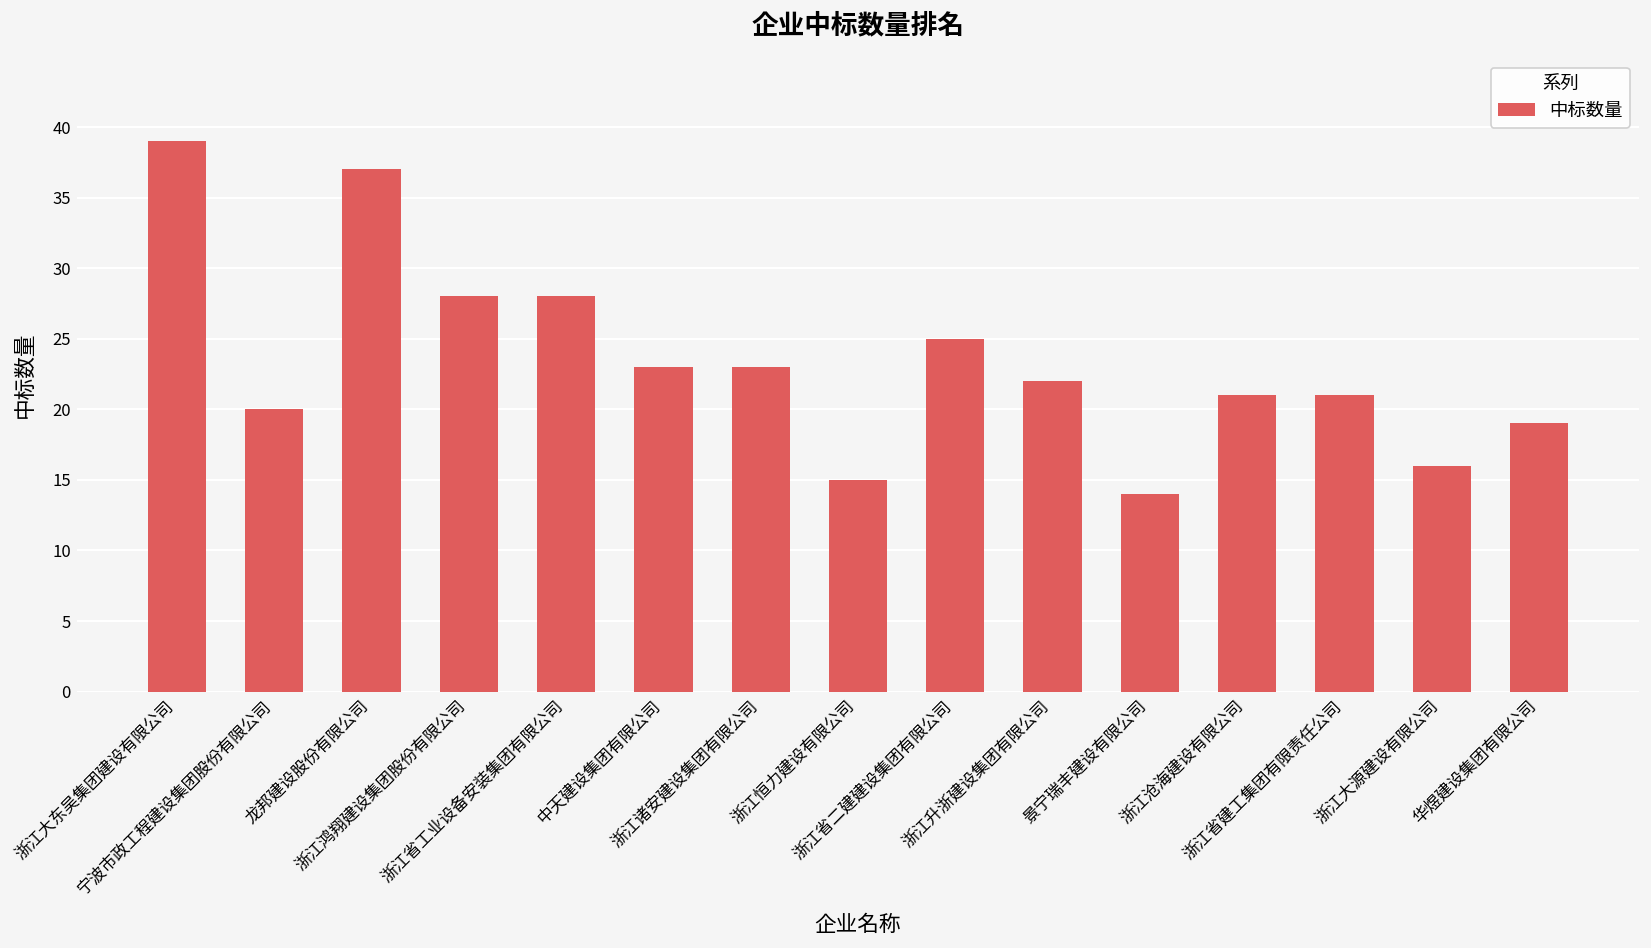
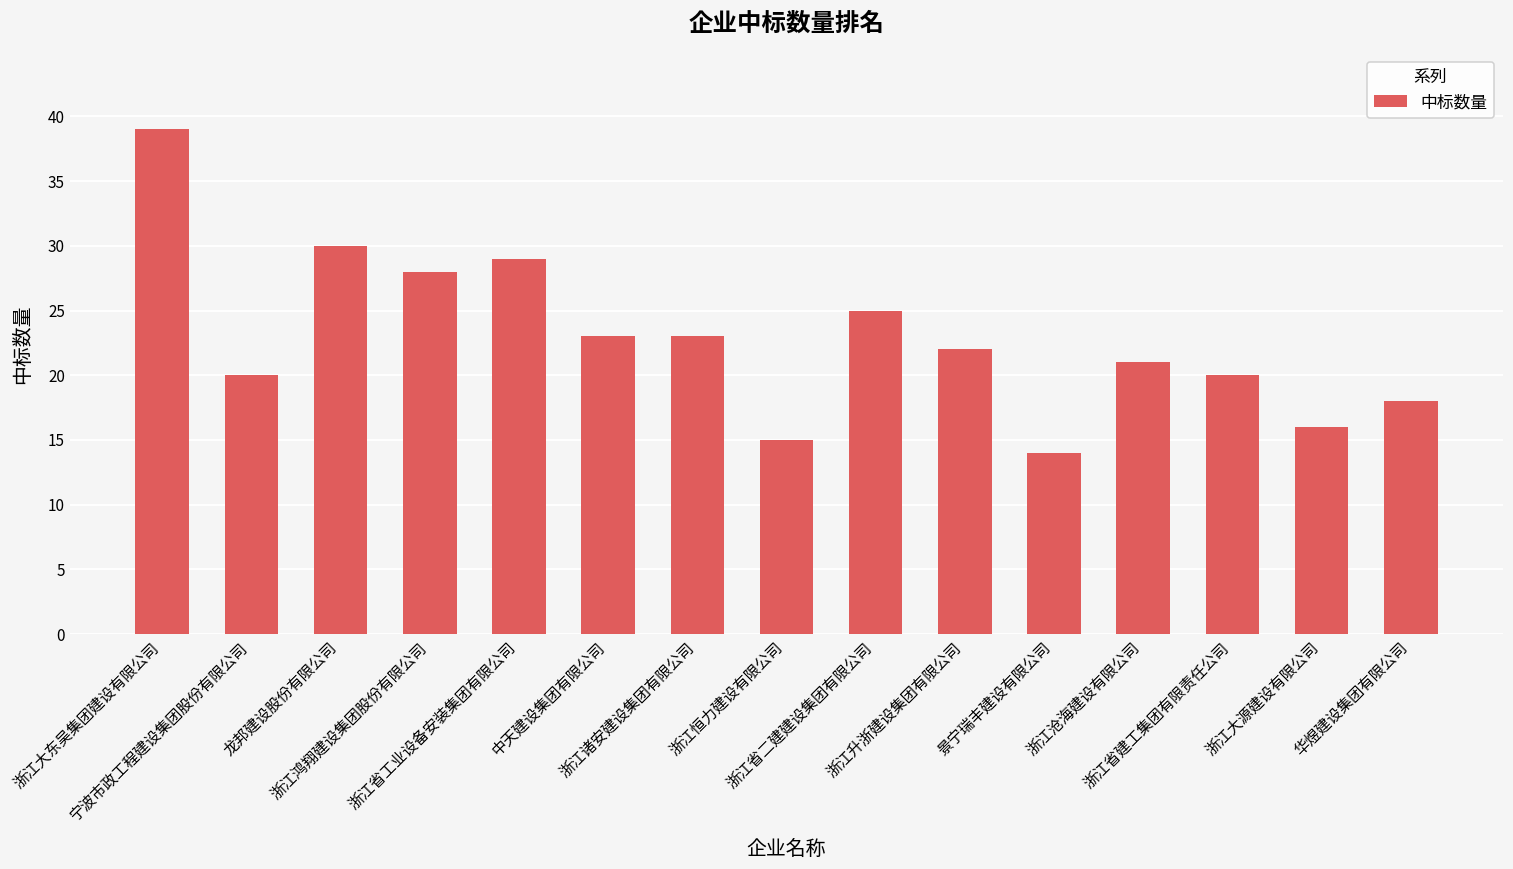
龙邦建设股份有限公司: 37 -> 30
浙江省工业设备安装集团有限公司: 28 -> 29
浙江省建工集团有限责任公司: 21 -> 20
华煜建设集团有限公司: 19 -> 18
